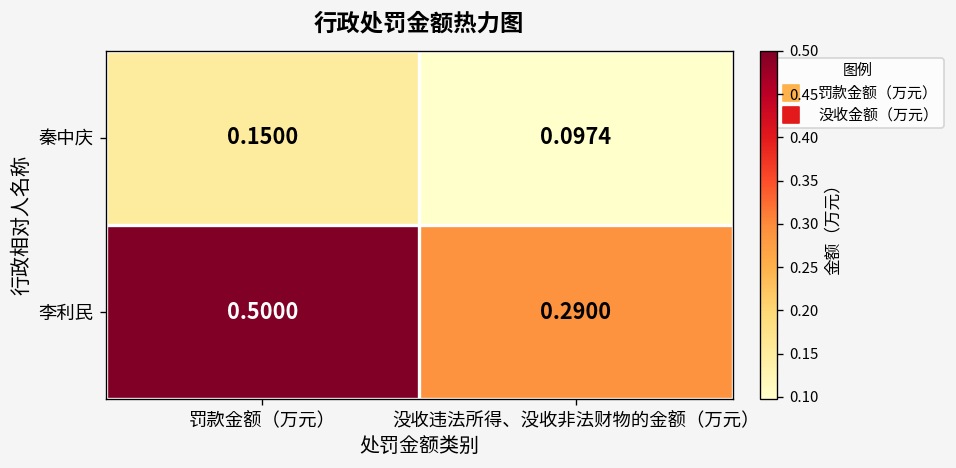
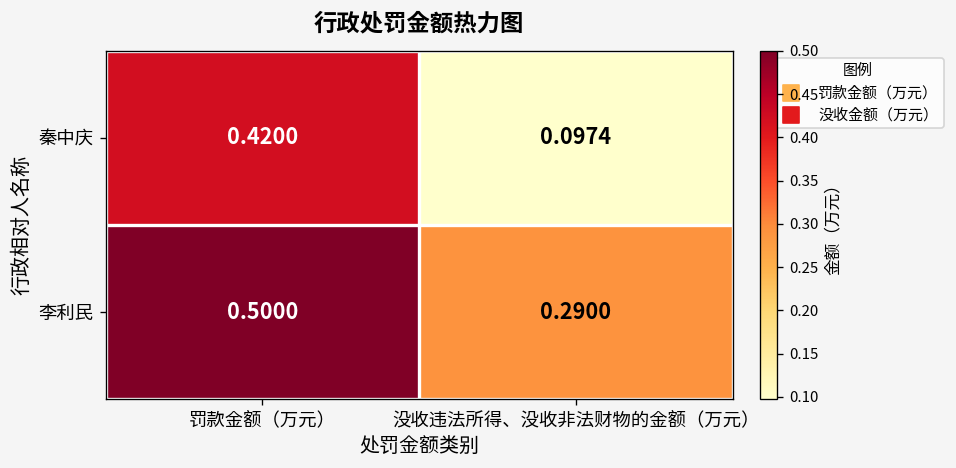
秦中庆, 罚款金额（万元）: 0.1500 -> 0.4200
